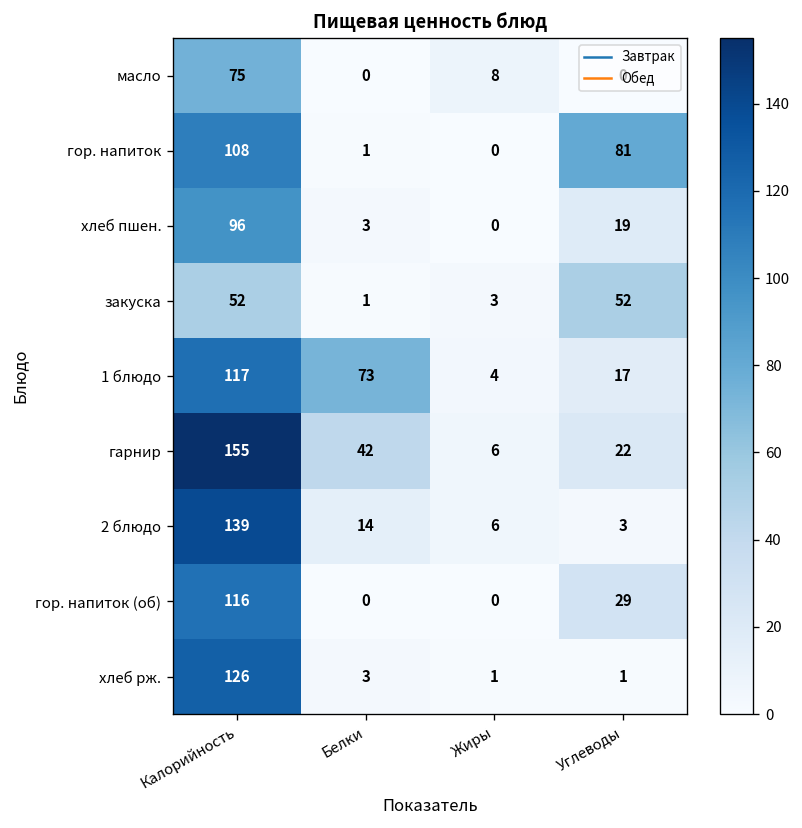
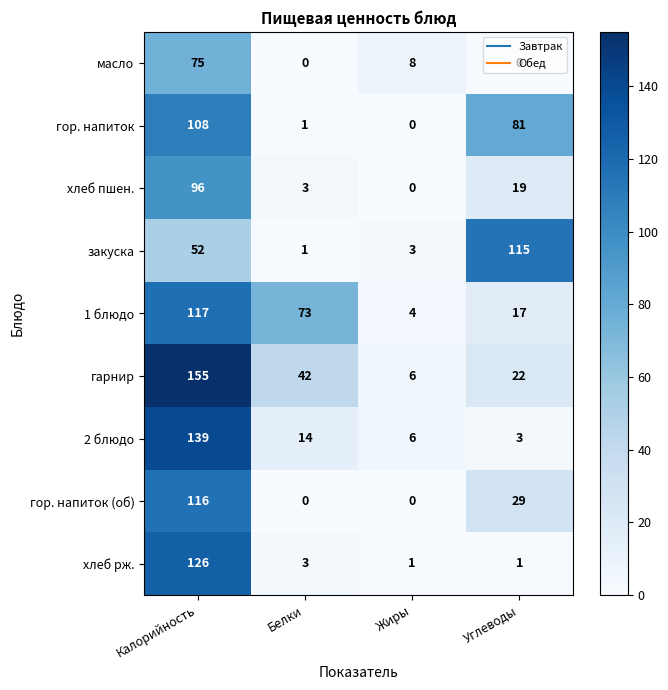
закуска, Углеводы: 52 -> 115
